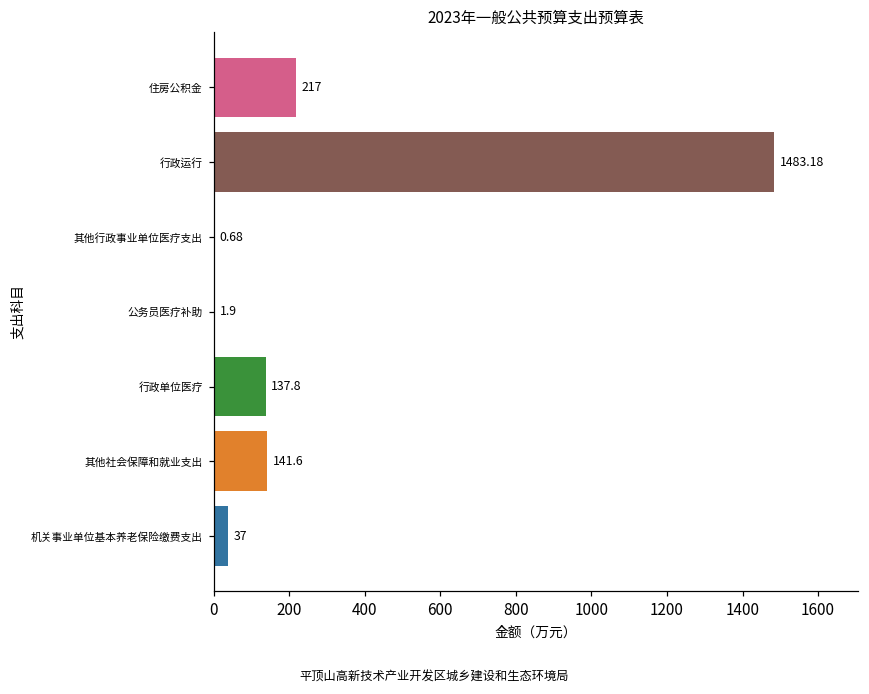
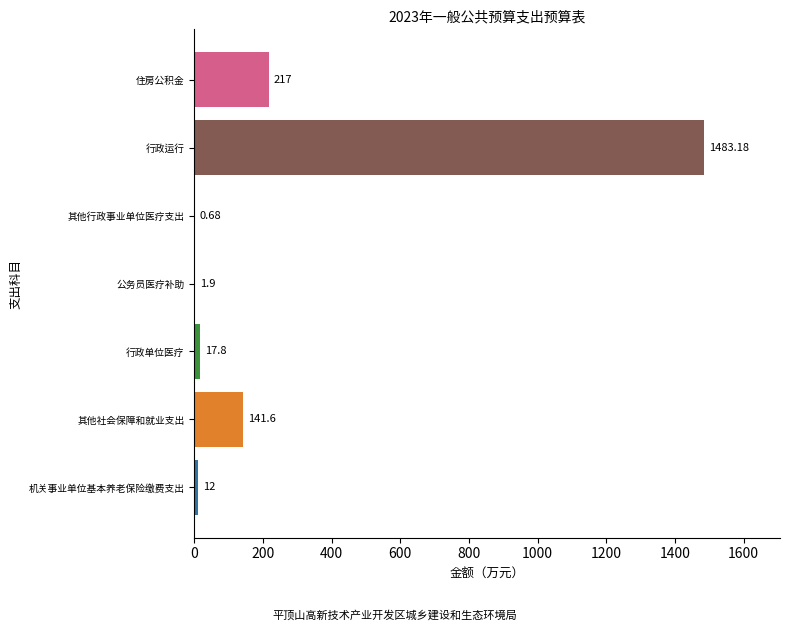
行政单位医疗: 137.8 -> 17.8
机关事业单位基本养老保险缴费支出: 37 -> 12
